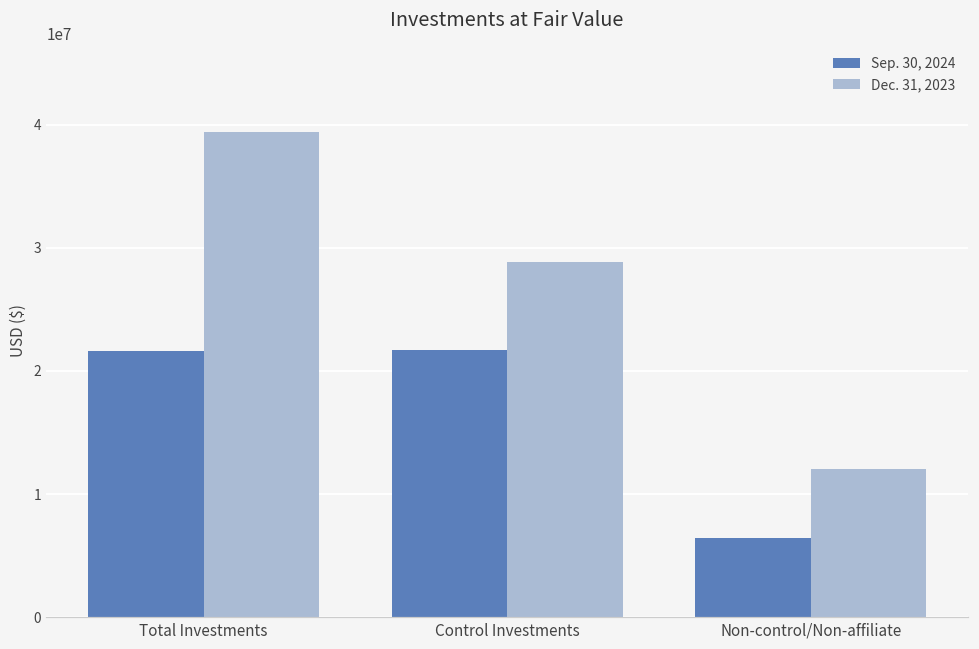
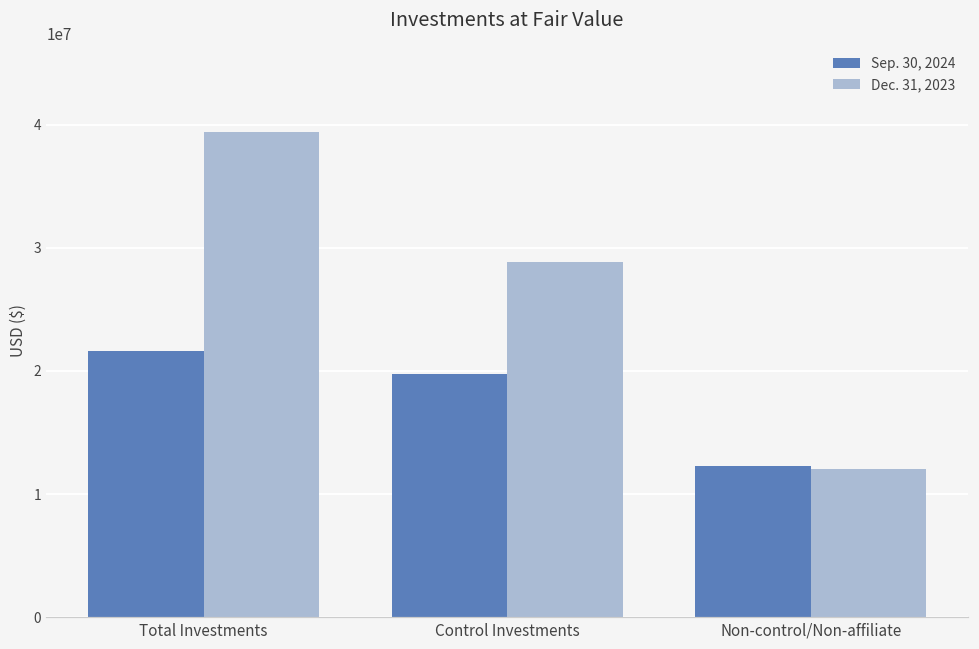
Sep. 30, 2024, Control Investments: 21700000 -> 19700000
Sep. 30, 2024, Non-control/Non-affiliate: 6500000 -> 12300000
